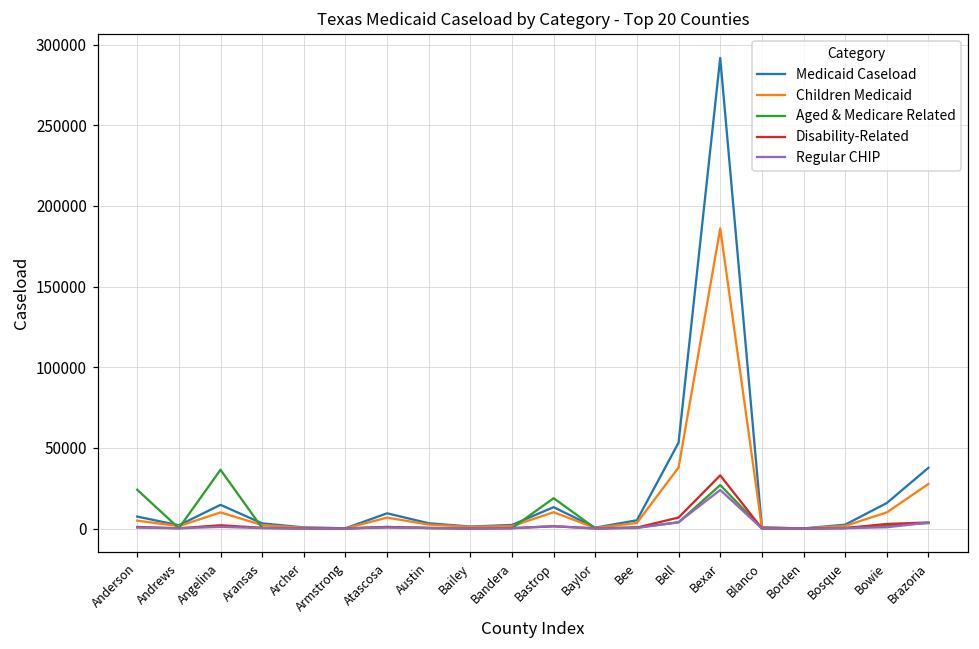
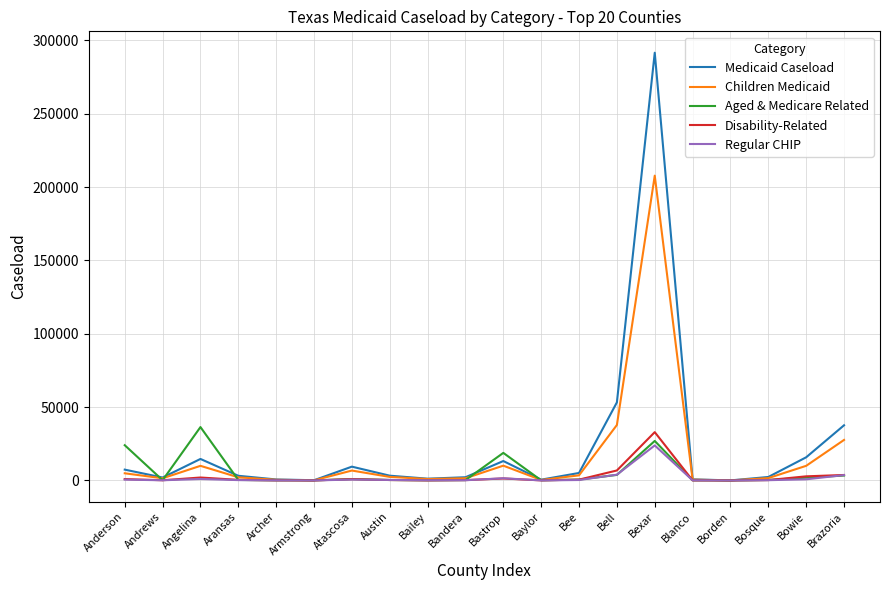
Children Medicaid, Bexar: 186000 -> 208000
